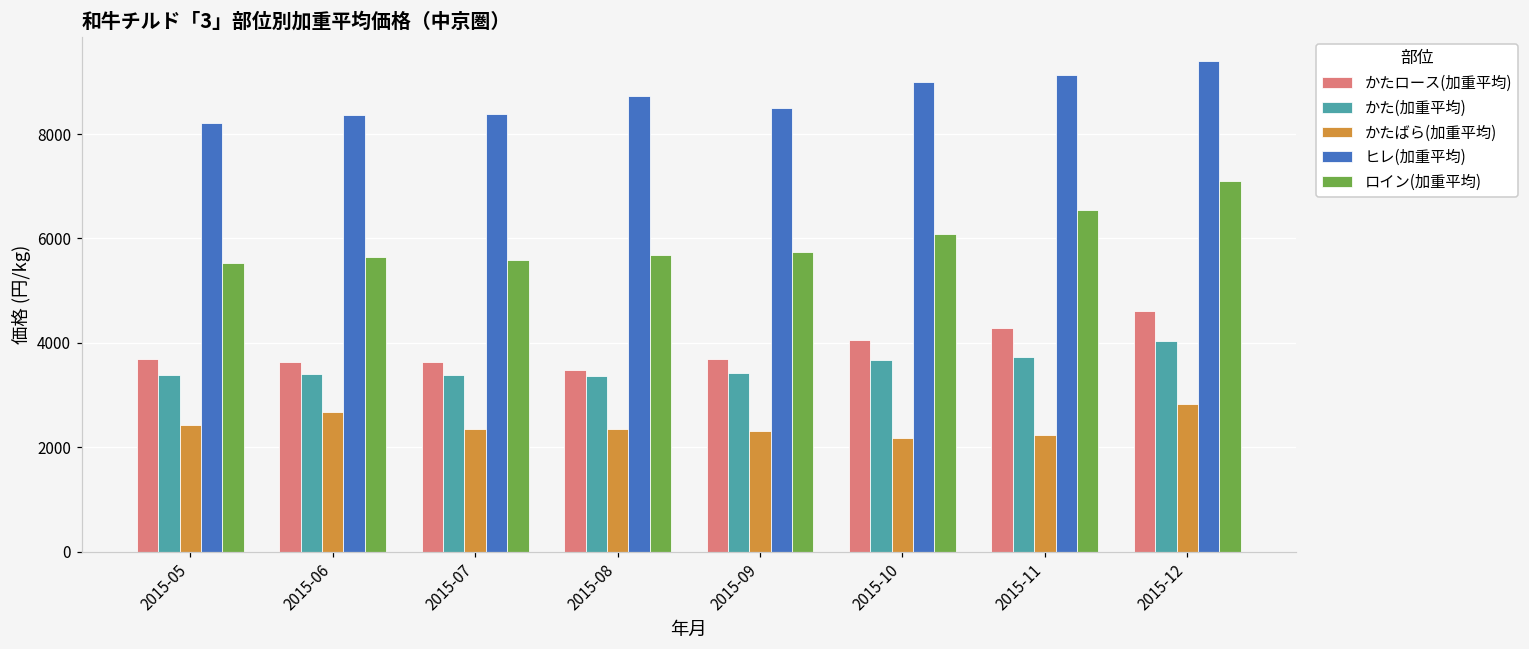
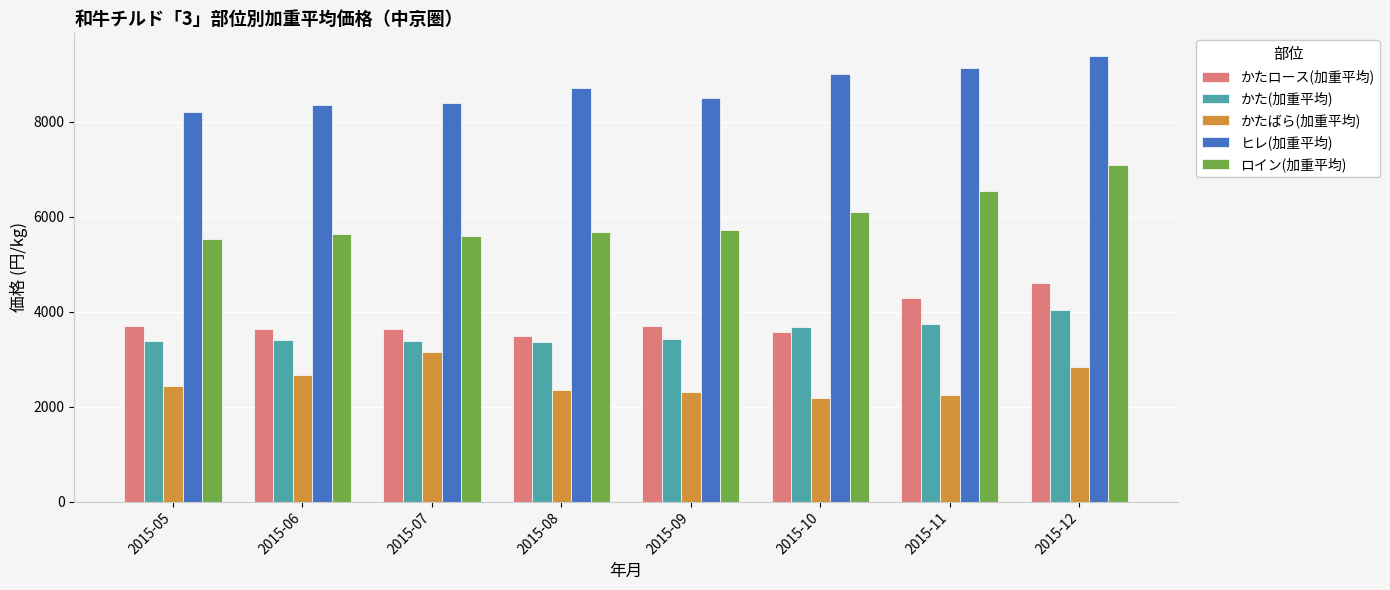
かたばら(加重平均), 2015-07: 2400 -> 3200
かたロース(加重平均), 2015-10: 4100 -> 3600
